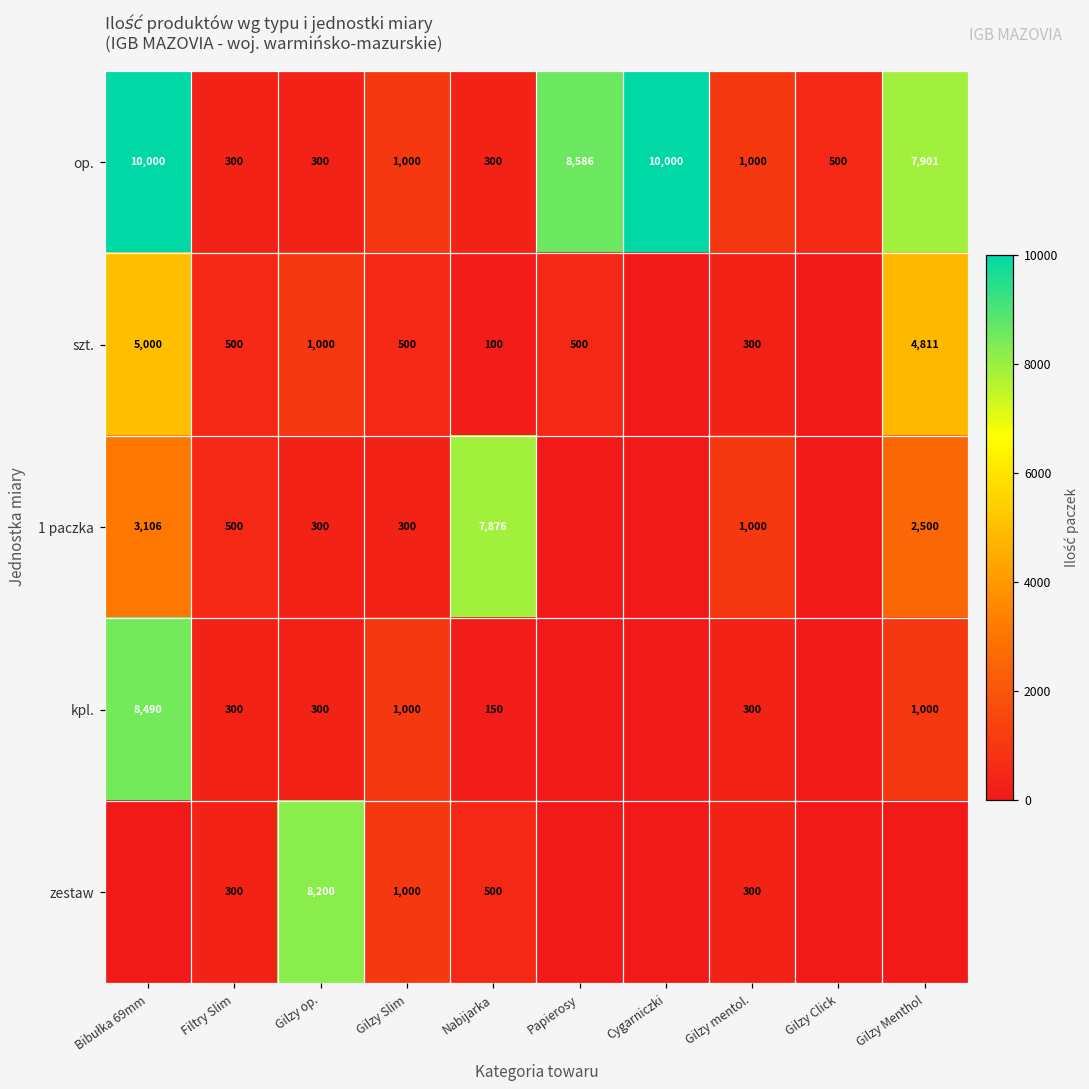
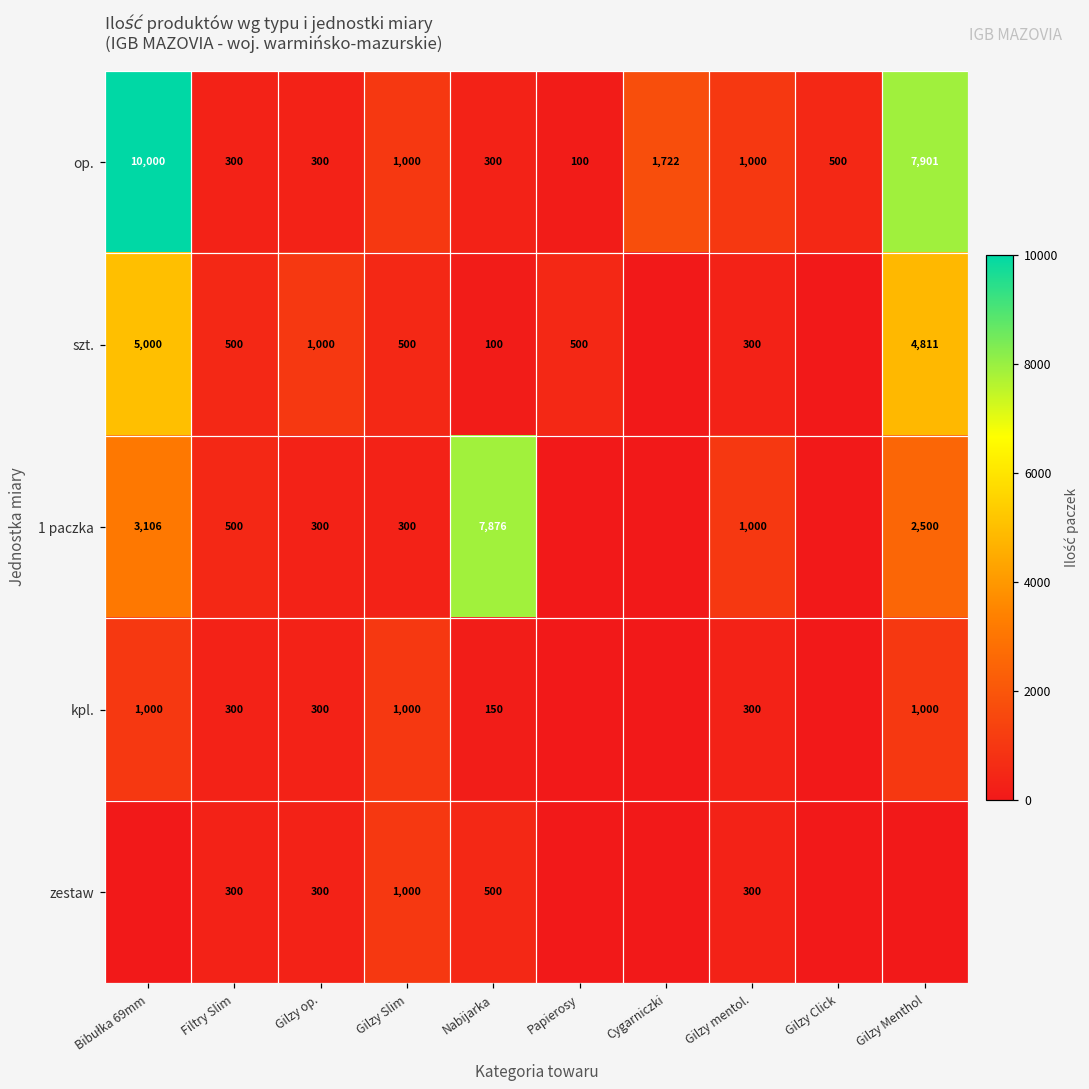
op., Papierosy: 8,586 -> 100
op., Cygarniczki: 10,000 -> 1,722
kpl., Bibułka 69mm: 8,490 -> 1,000
zestaw, Gilzy op.: 8,200 -> 300
